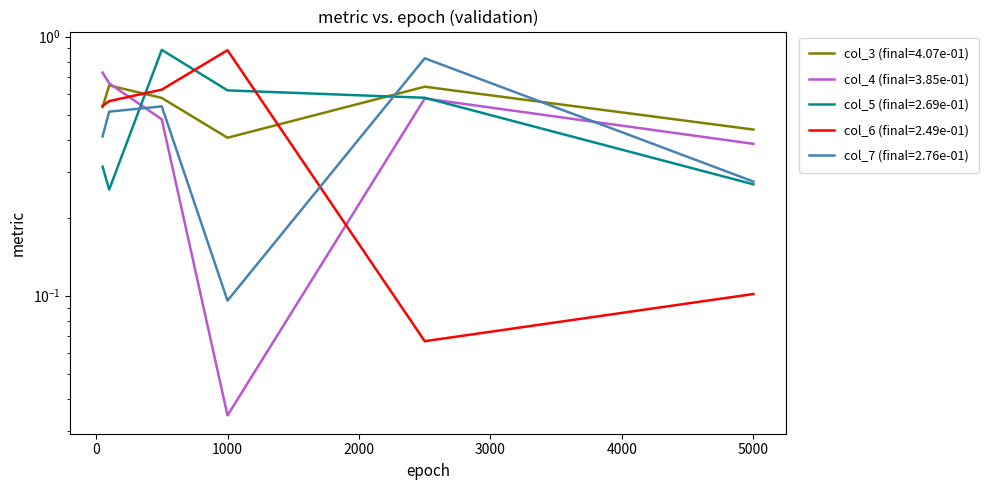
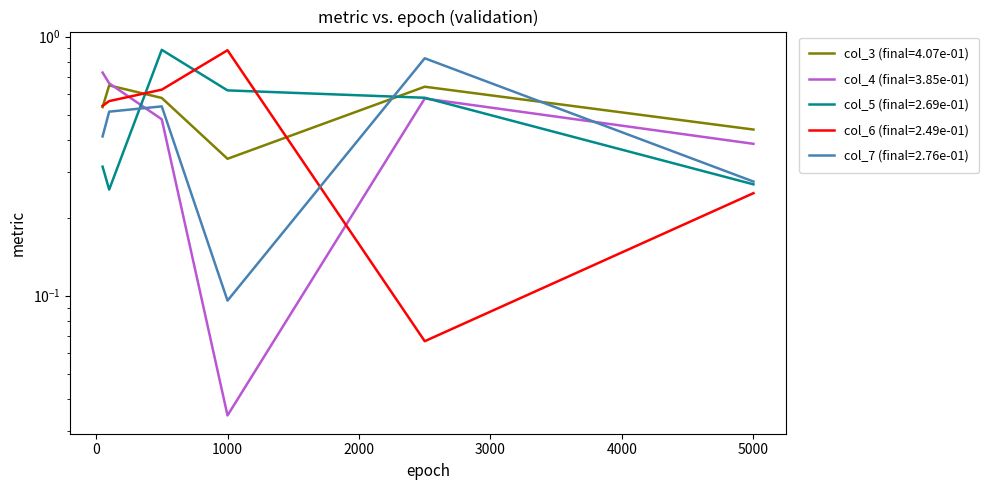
col_3 (final=4.07e-01), 1000: 0.41 -> 0.34
col_6 (final=2.49e-01), 5000: 0.102 -> 0.25
